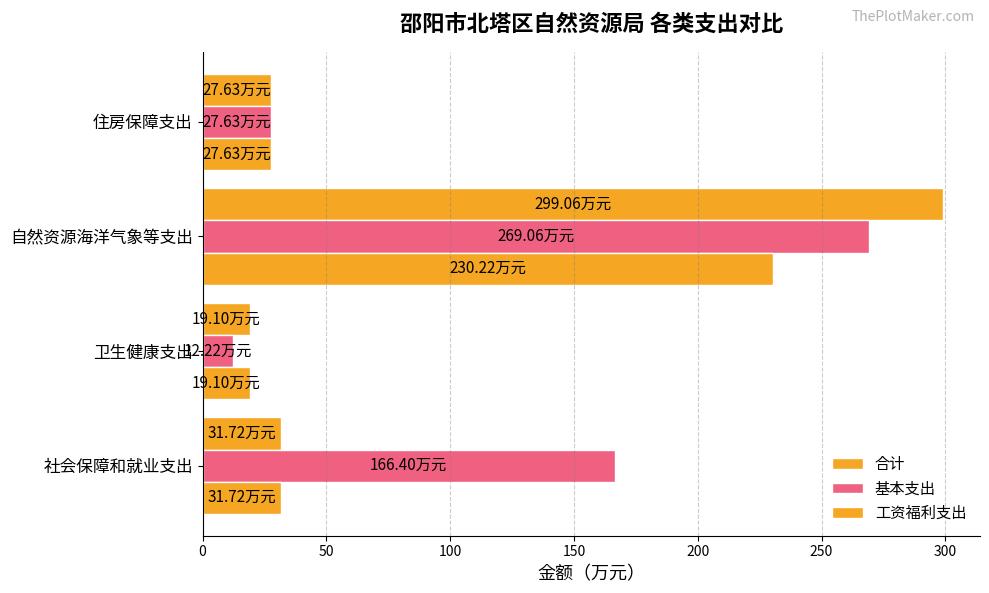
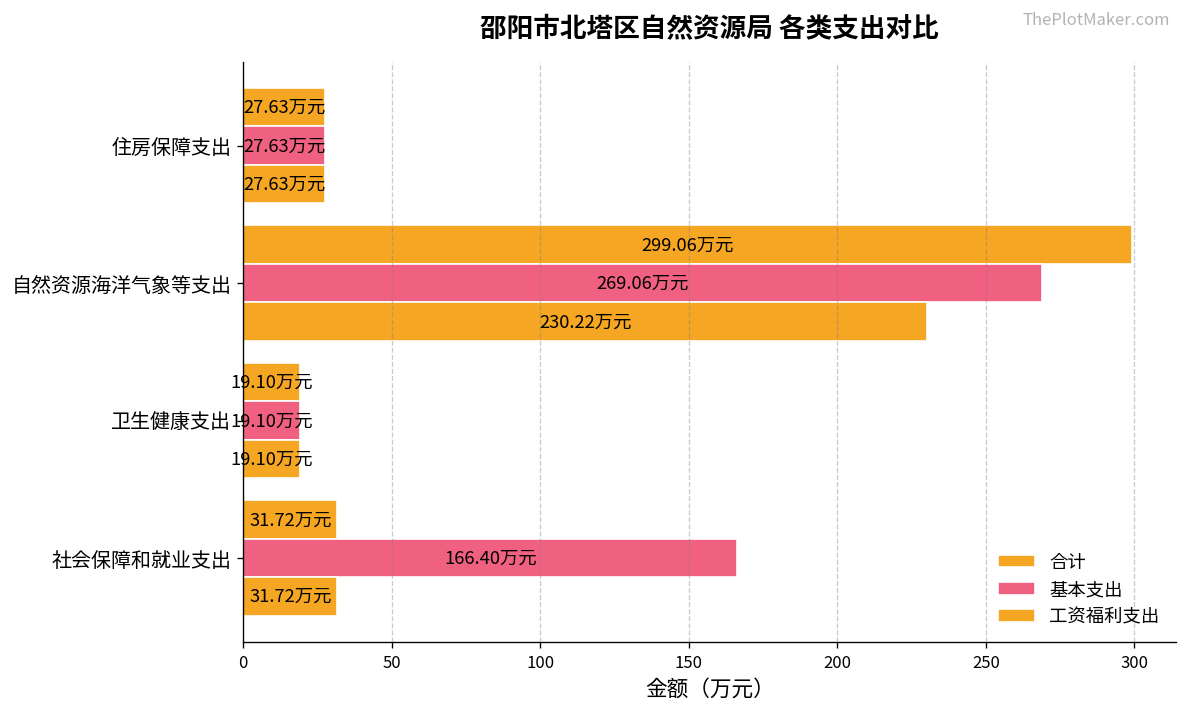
基本支出, 卫生健康支出: 12.22 -> 19.10
